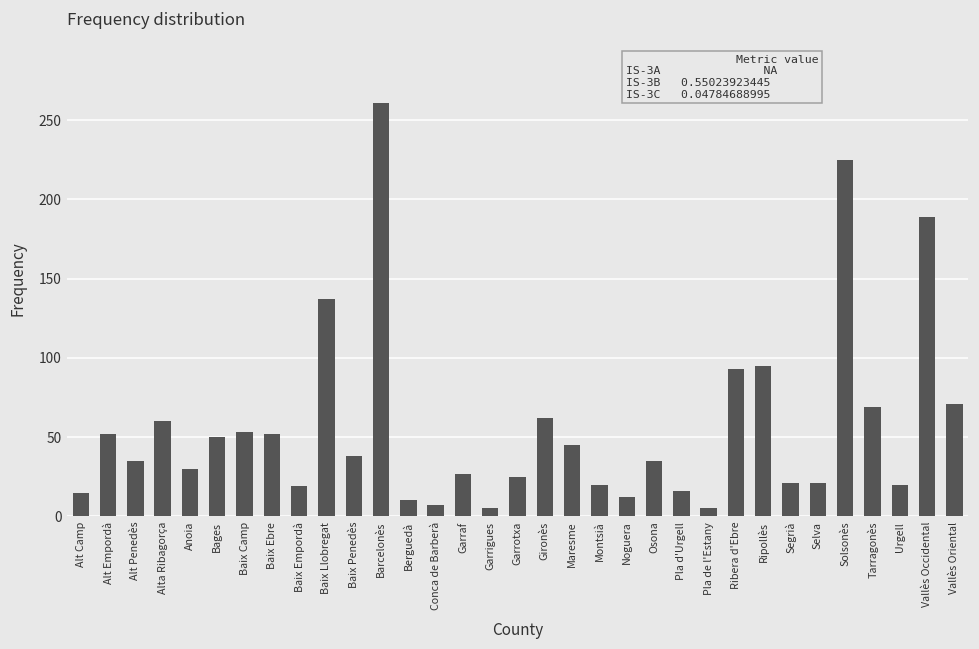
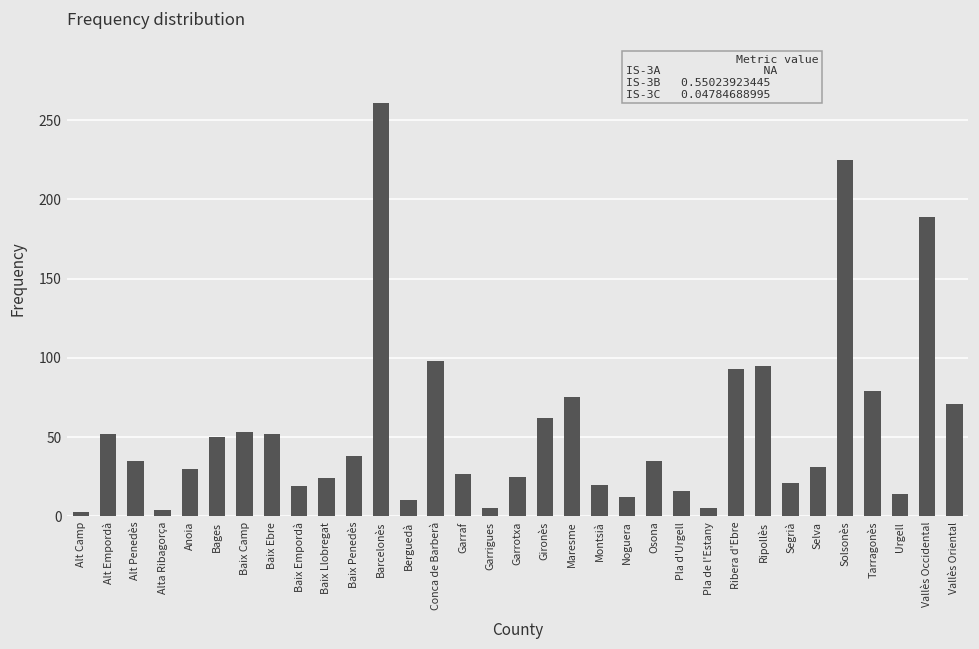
Alt Camp: 15 -> 3
Alta Ribagorça: 60 -> 4
Baix Llobregat: 137 -> 24
Conca de Barberà: 7 -> 98
Maresme: 45 -> 75
Selva: 21 -> 31
Tarragonès: 69 -> 79
Urgell: 20 -> 14
